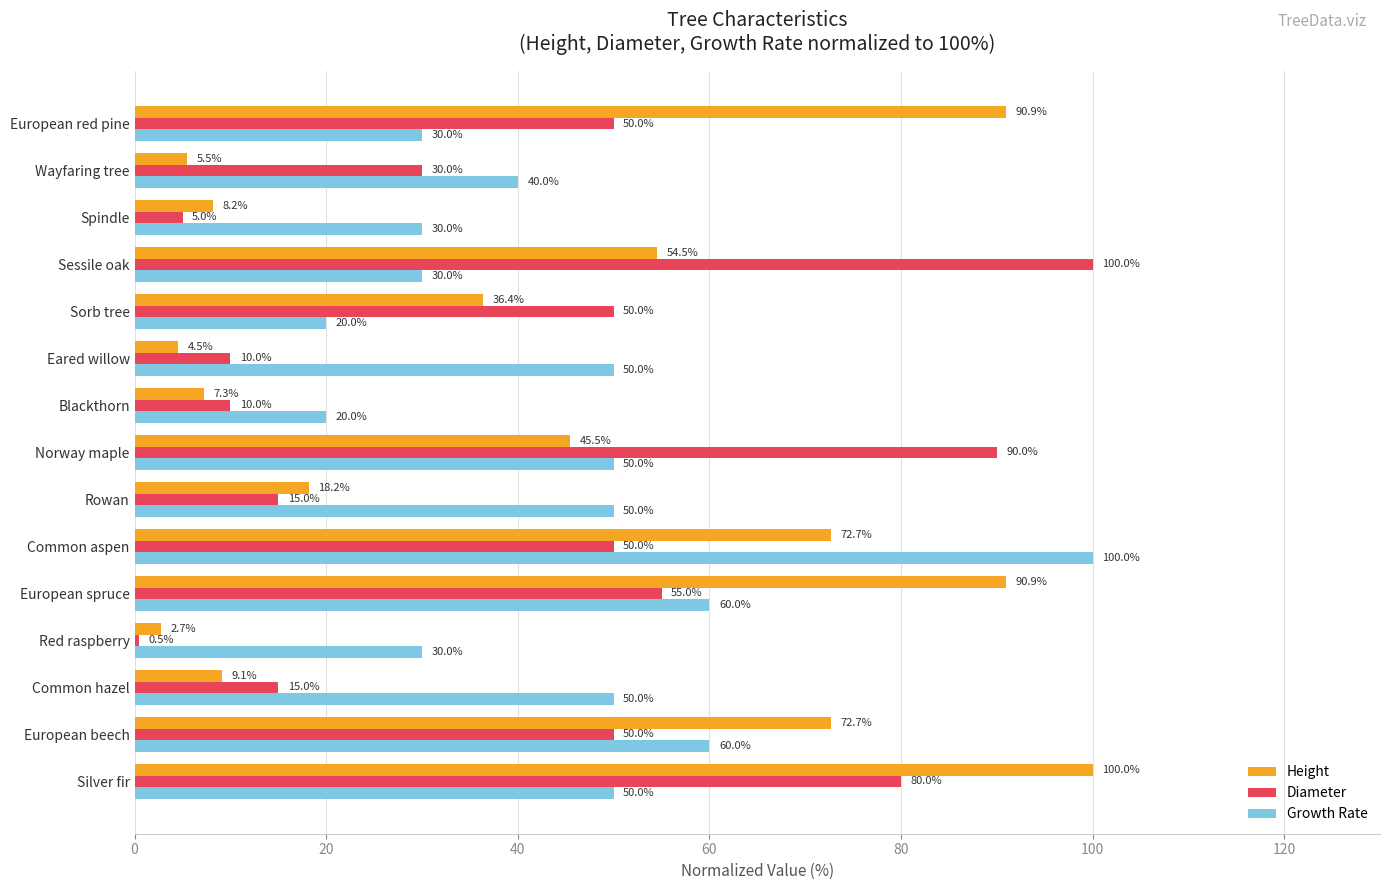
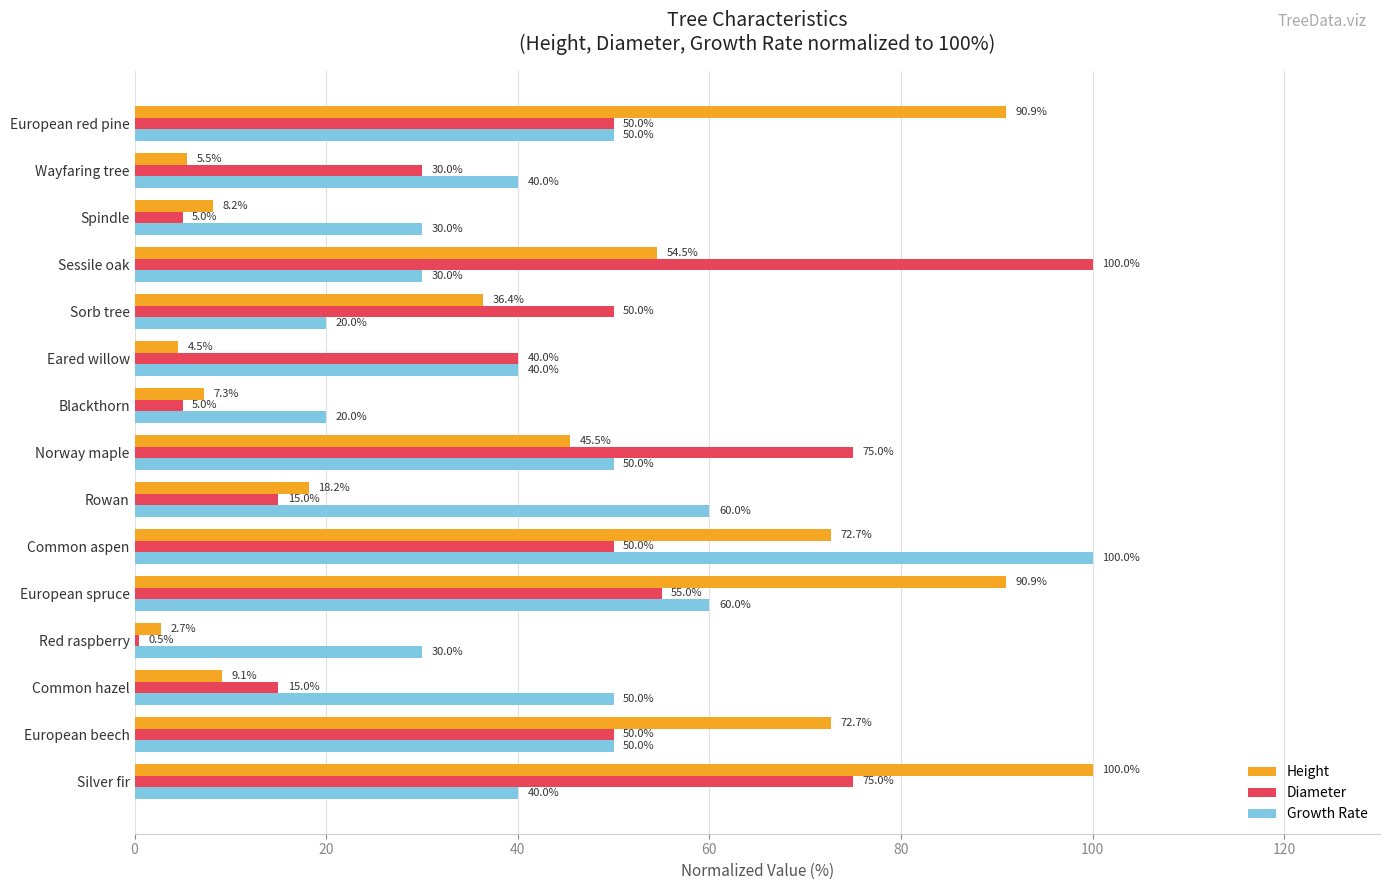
Growth Rate, European red pine: 30.0% -> 50.0%
Diameter, Eared willow: 10.0% -> 40.0%
Growth Rate, Eared willow: 50.0% -> 40.0%
Diameter, Blackthorn: 10.0% -> 5.0%
Diameter, Norway maple: 90.0% -> 75.0%
Growth Rate, Rowan: 50.0% -> 60.0%
Growth Rate, European beech: 60.0% -> 50.0%
Diameter, Silver fir: 80.0% -> 75.0%
Growth Rate, Silver fir: 50.0% -> 40.0%
